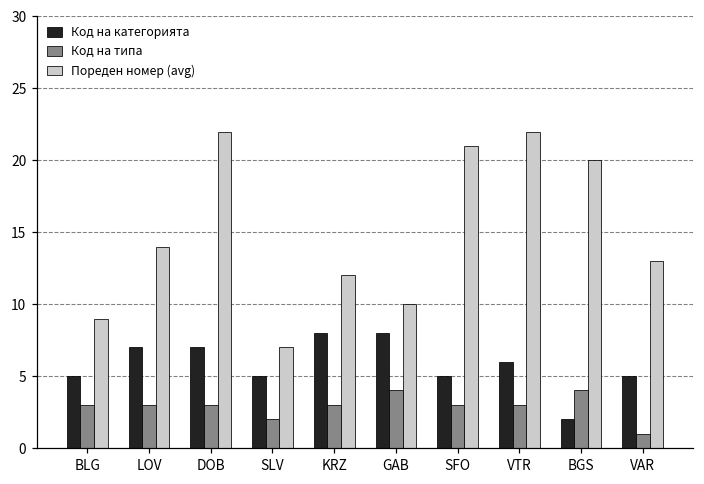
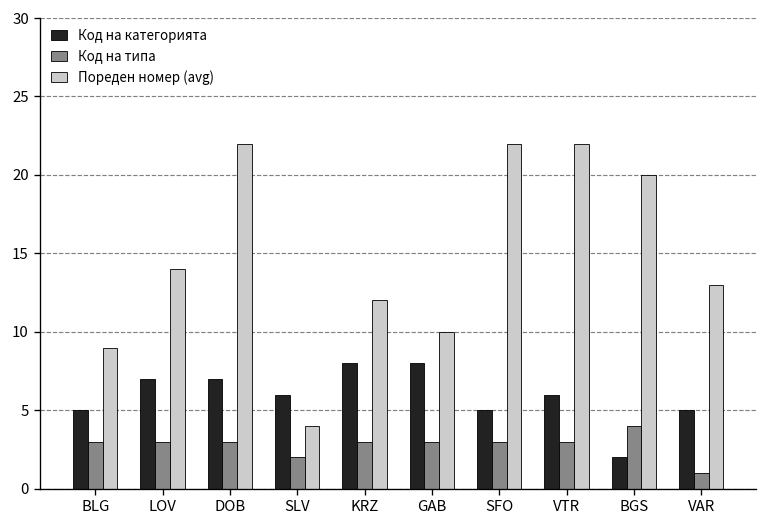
Код на категорията, SLV: 5 -> 6
Пореден номер (avg), SLV: 7 -> 4
Код на типа, GAB: 4 -> 3
Пореден номер (avg), SFO: 21 -> 22
